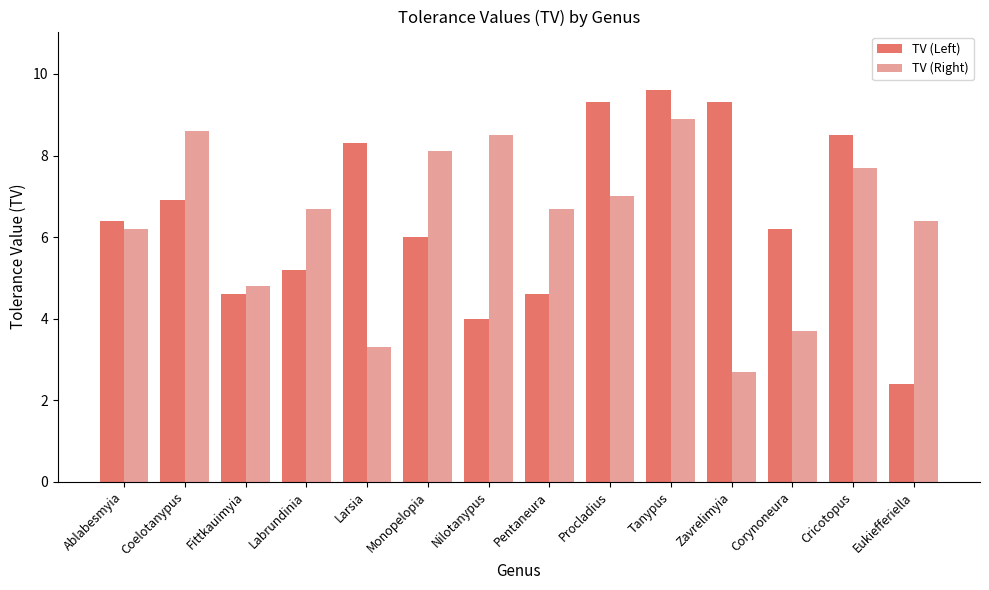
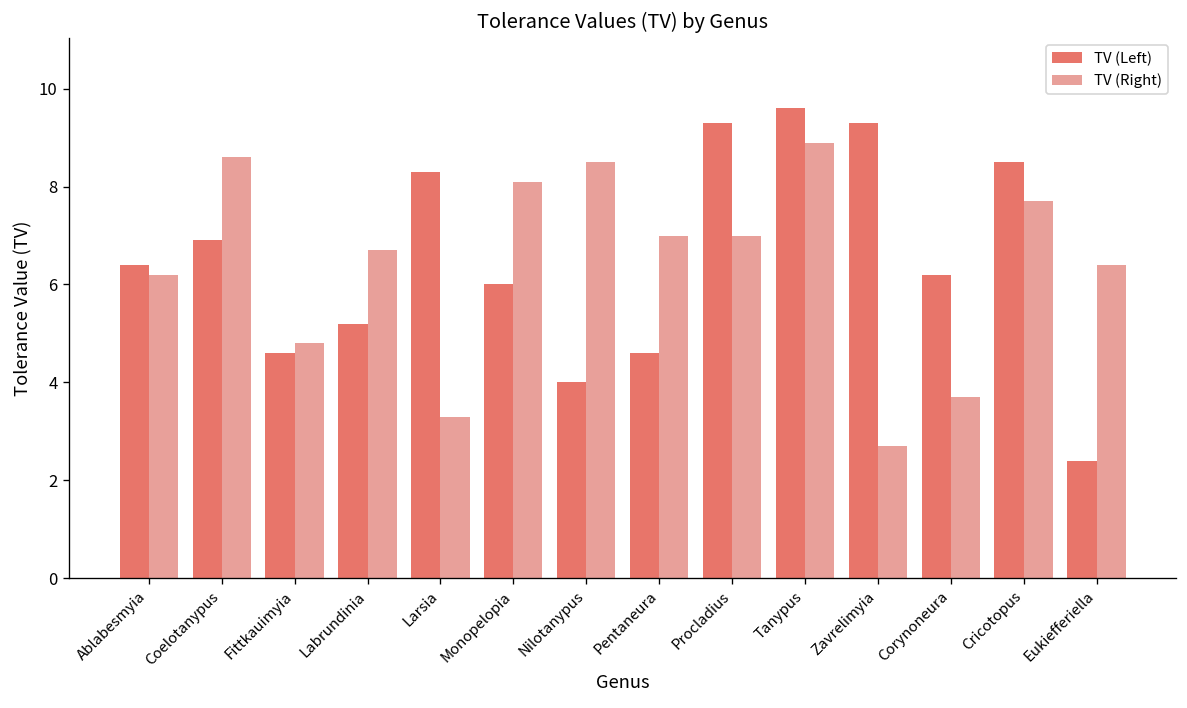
TV (Right), Pentaneura: 6.7 -> 7.0
